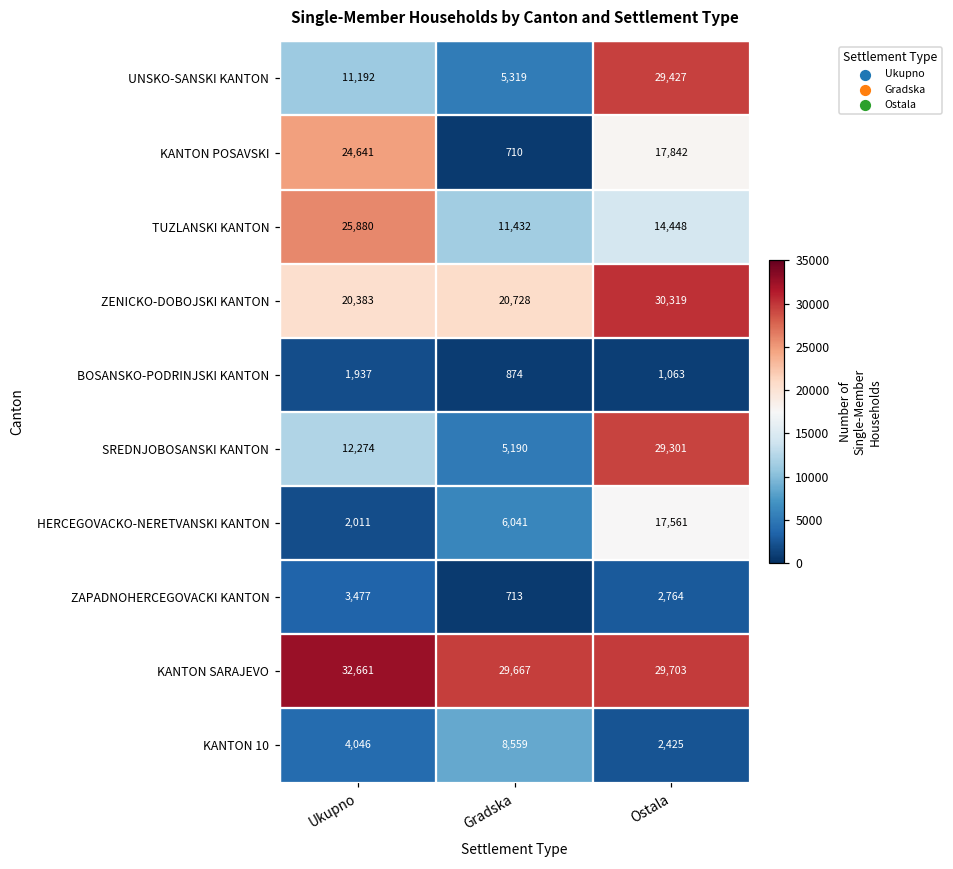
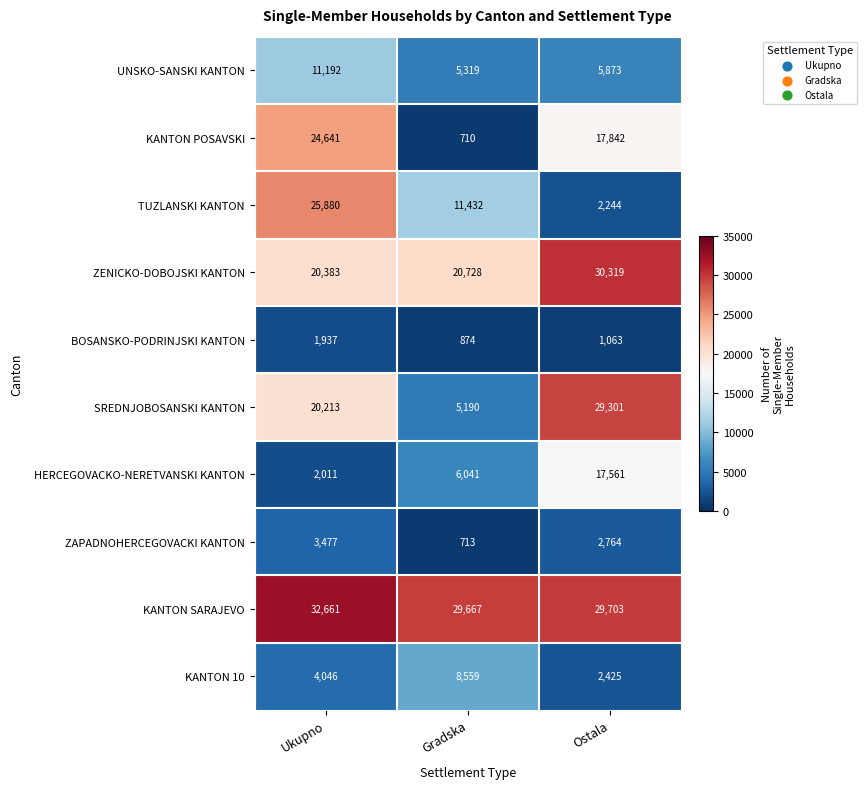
UNSKO-SANSKI KANTON, Ostala: 29,427 -> 5,873
TUZLANSKI KANTON, Ostala: 14,448 -> 2,244
SREDNJOBOSANSKI KANTON, Ukupno: 12,274 -> 20,213
